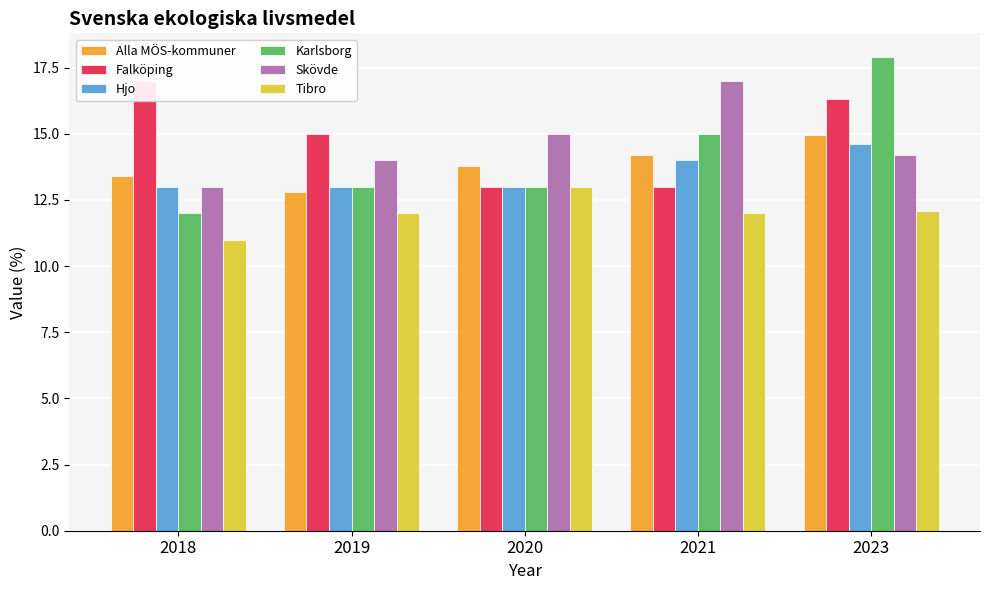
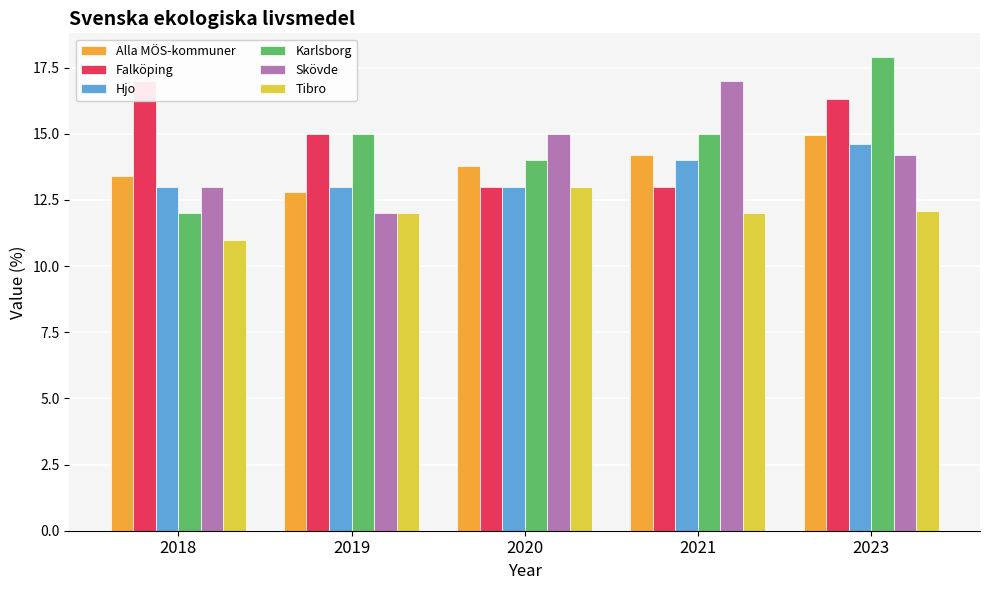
Karlsborg, 2019: 13 -> 15
Skövde, 2019: 14 -> 12
Karlsborg, 2020: 13 -> 14
